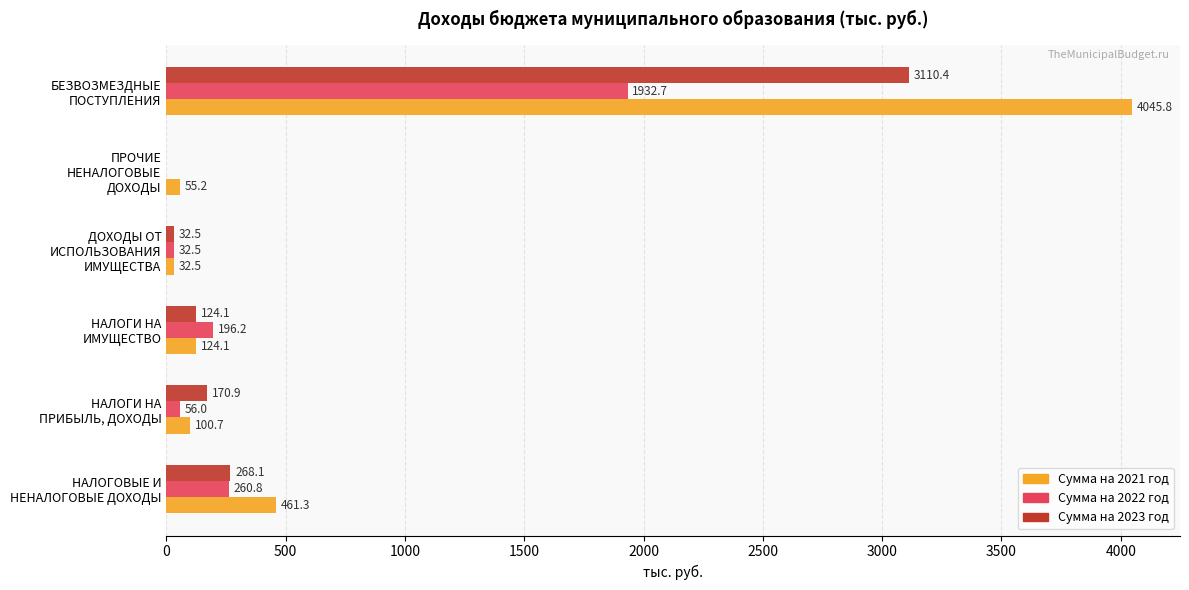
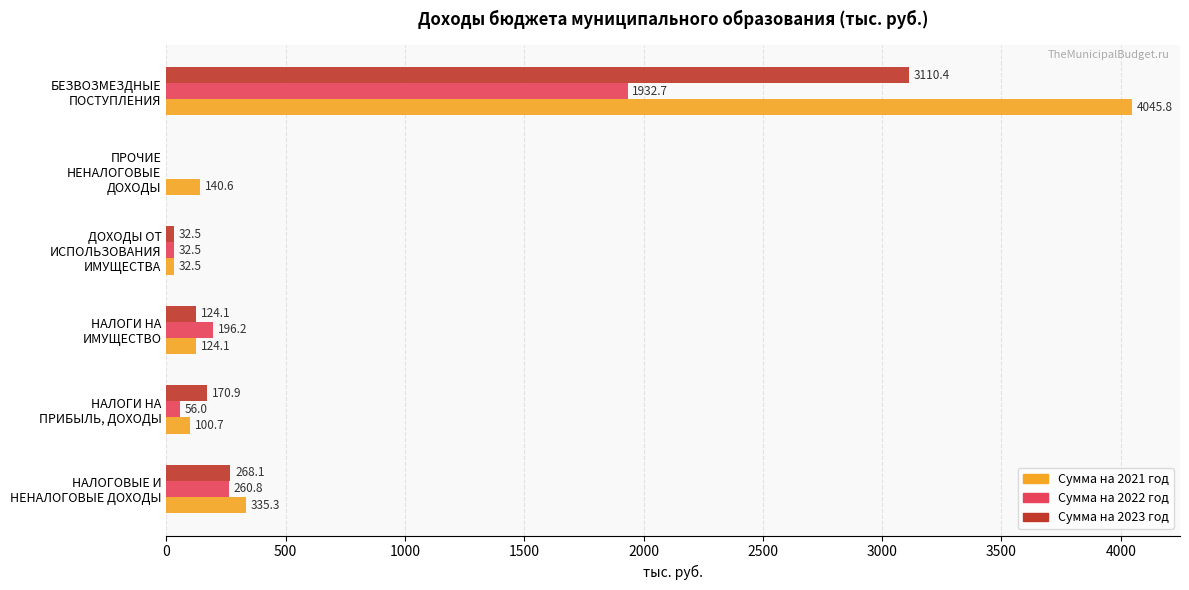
Сумма на 2021 год, ПРОЧИЕ НЕНАЛОГОВЫЕ ДОХОДЫ: 55.2 -> 140.6
Сумма на 2021 год, НАЛОГОВЫЕ И НЕНАЛОГОВЫЕ ДОХОДЫ: 461.3 -> 335.3
